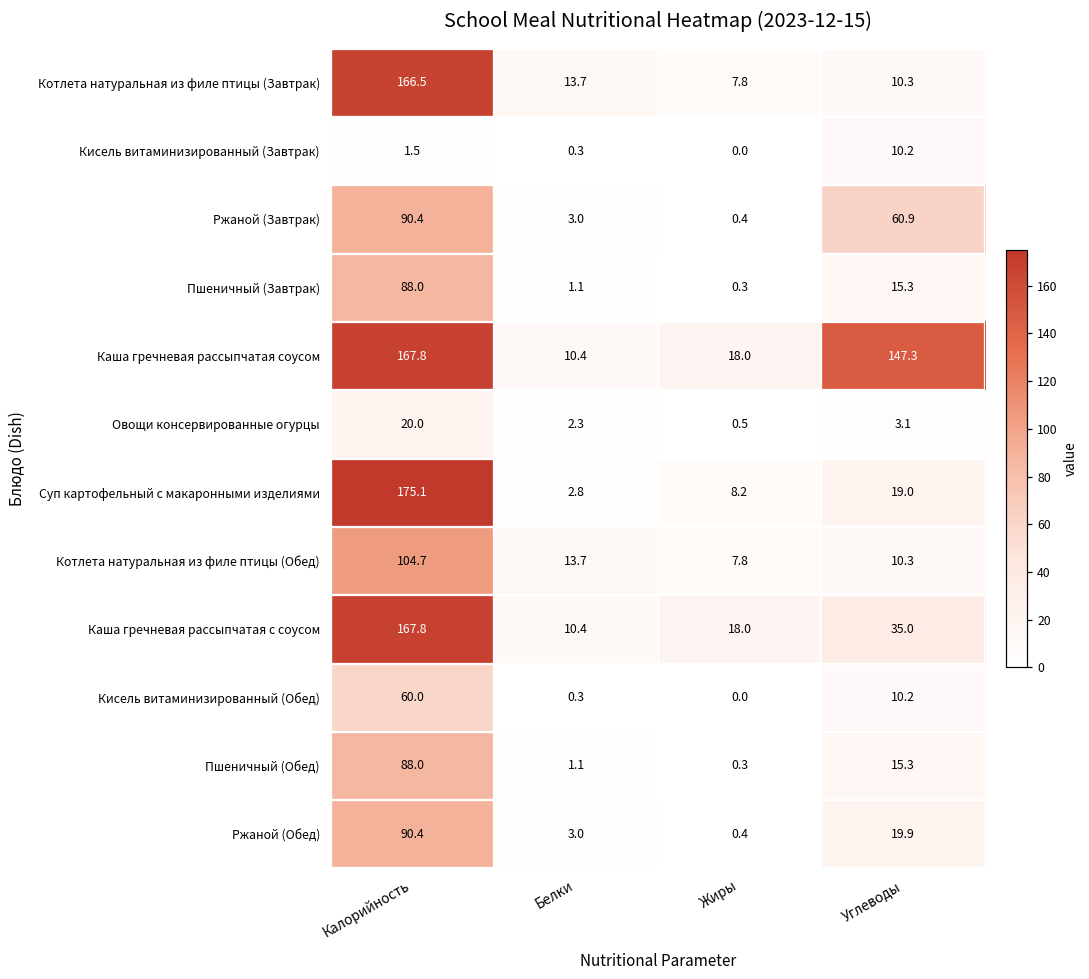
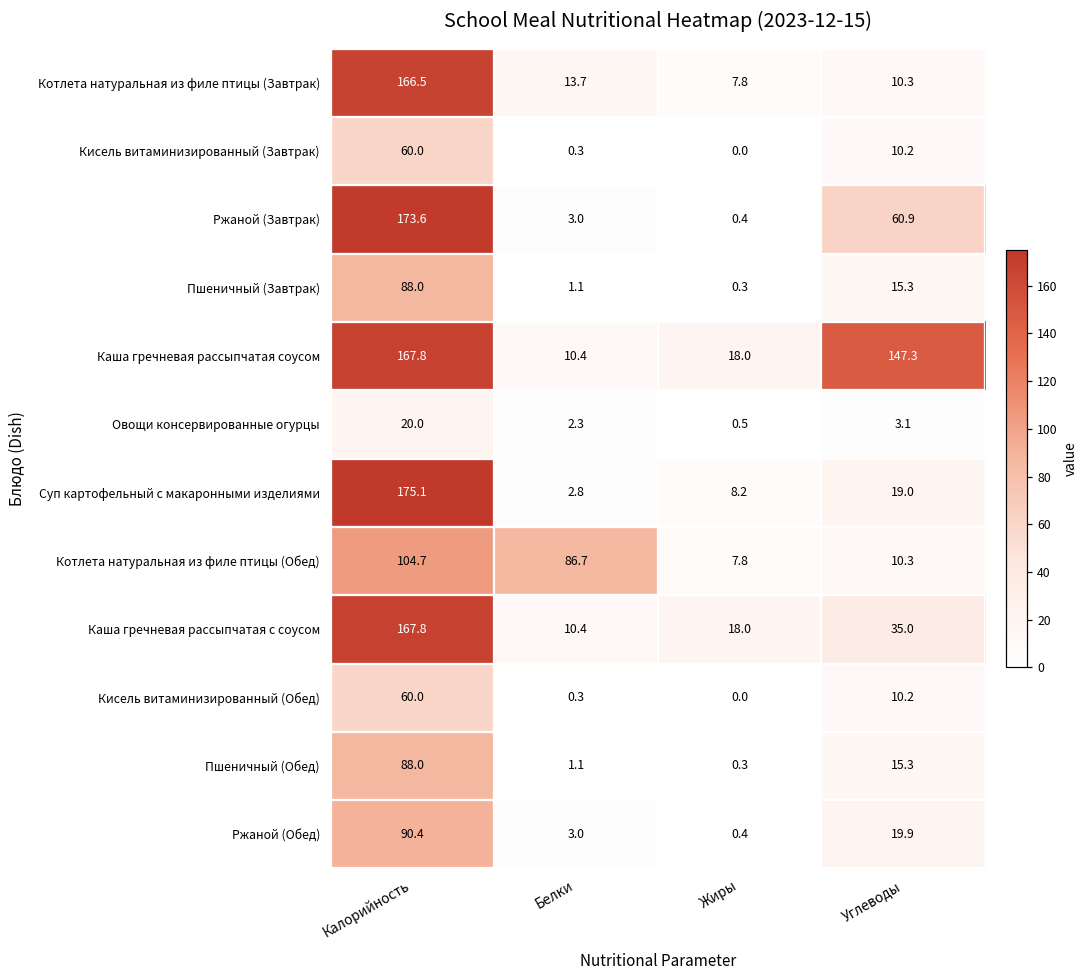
Кисель витаминизированный (Завтрак), Калорийность: 1.5 -> 60.0
Ржаной (Завтрак), Калорийность: 90.4 -> 173.6
Котлета натуральная из филе птицы (Обед), Белки: 13.7 -> 86.7
